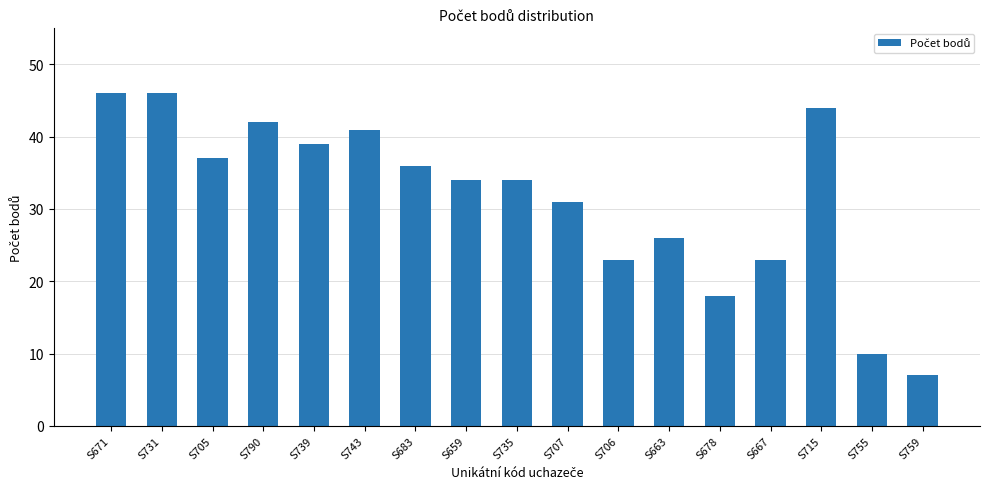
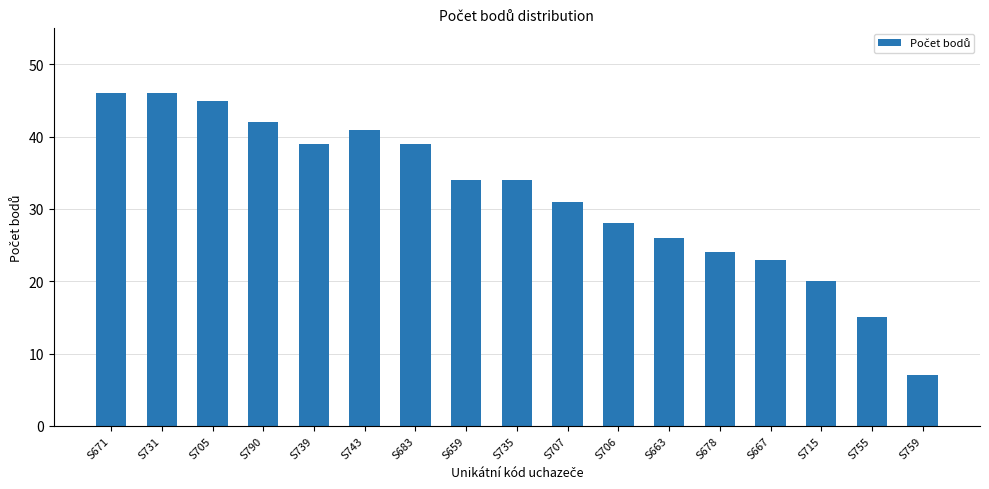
S705: 37 -> 45
S683: 36 -> 39
S706: 23 -> 28
S678: 18 -> 24
S715: 44 -> 20
S755: 10 -> 15
